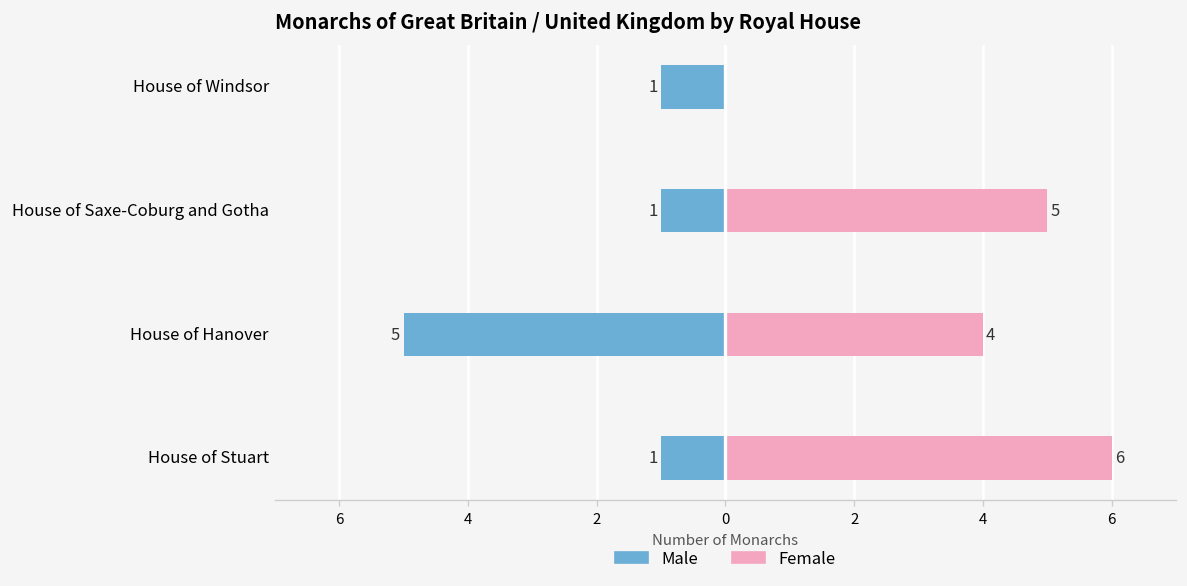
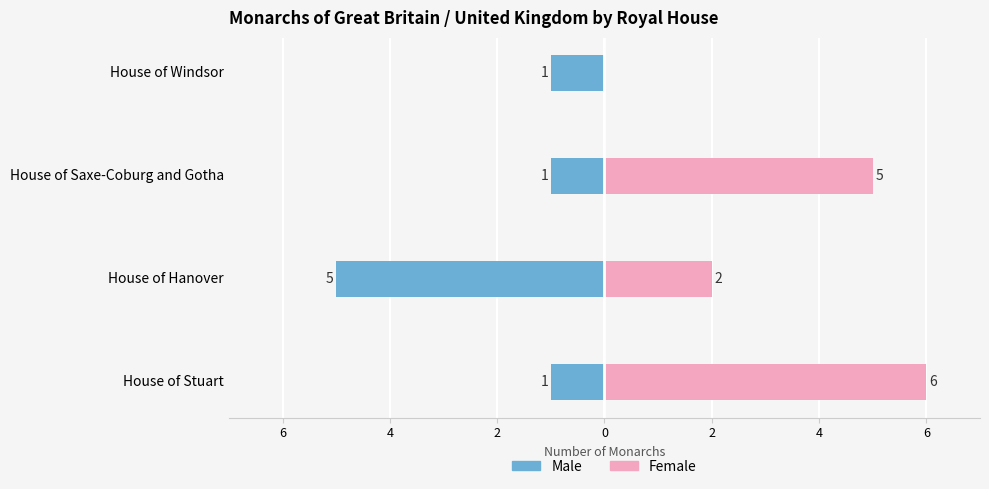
Female, House of Hanover: 4 -> 2
